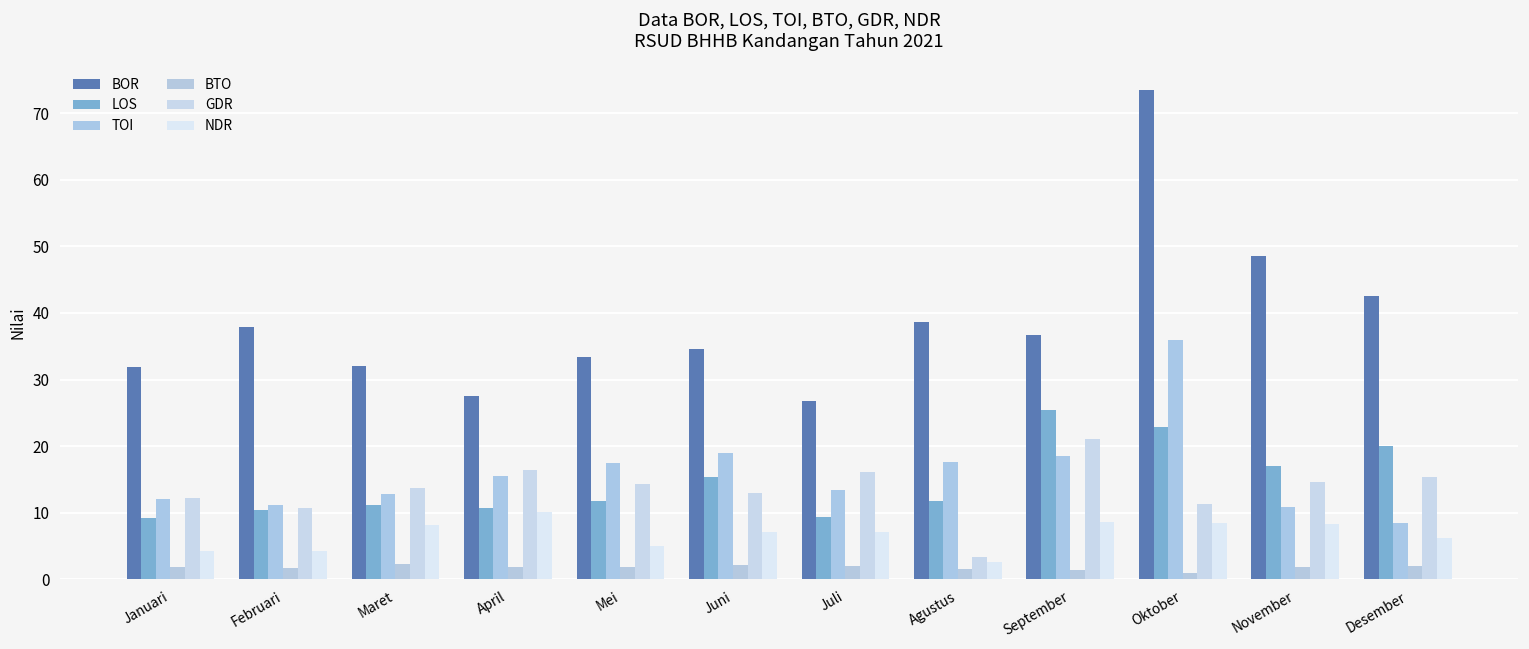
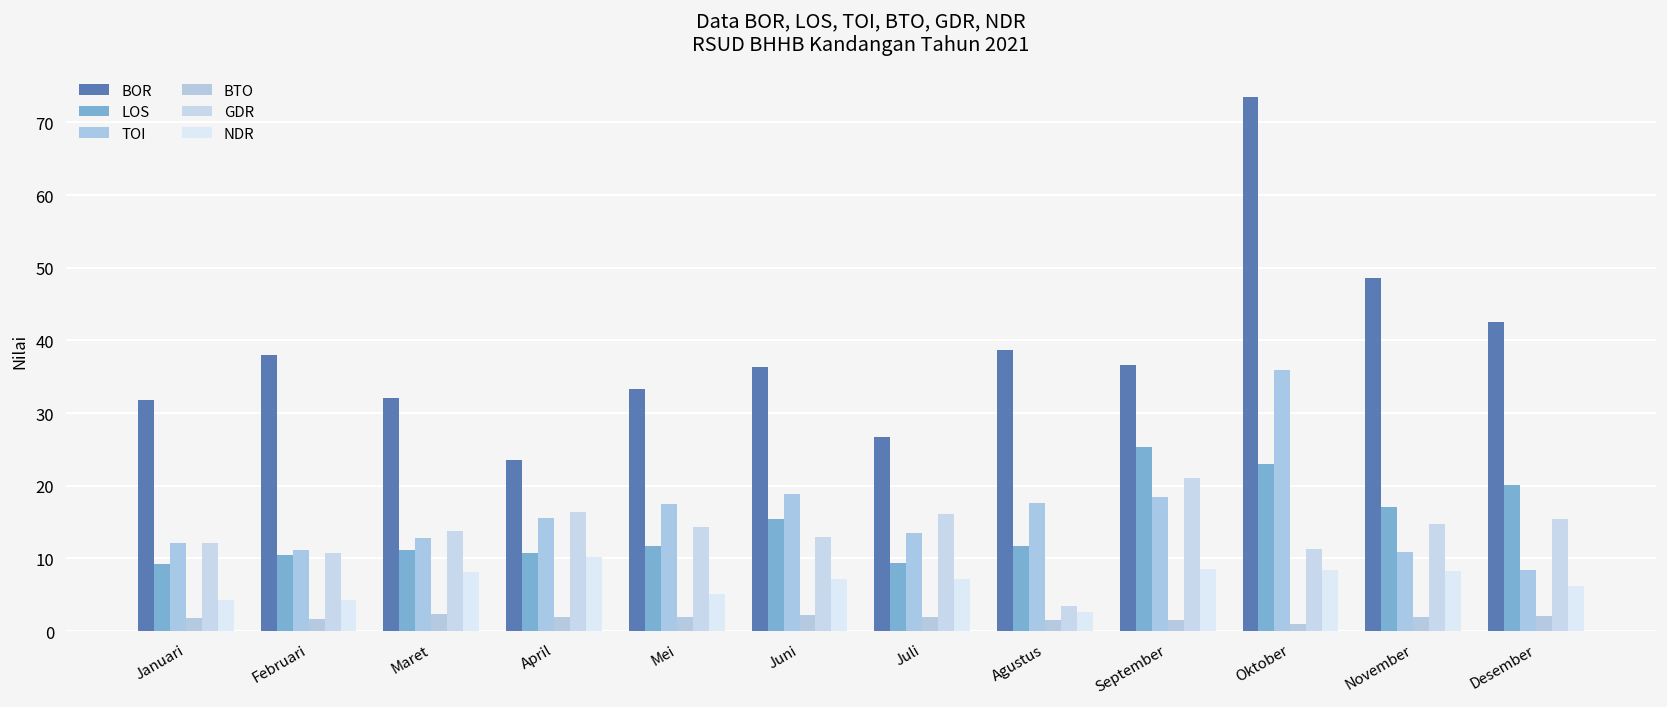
BOR, April: 27 -> 24
BOR, Juni: 35 -> 36
